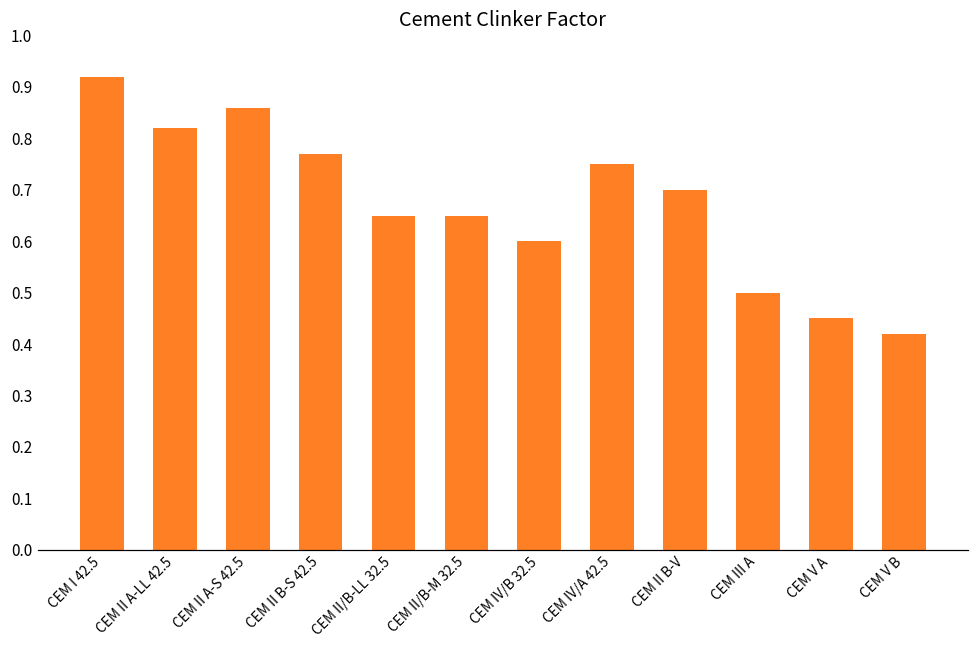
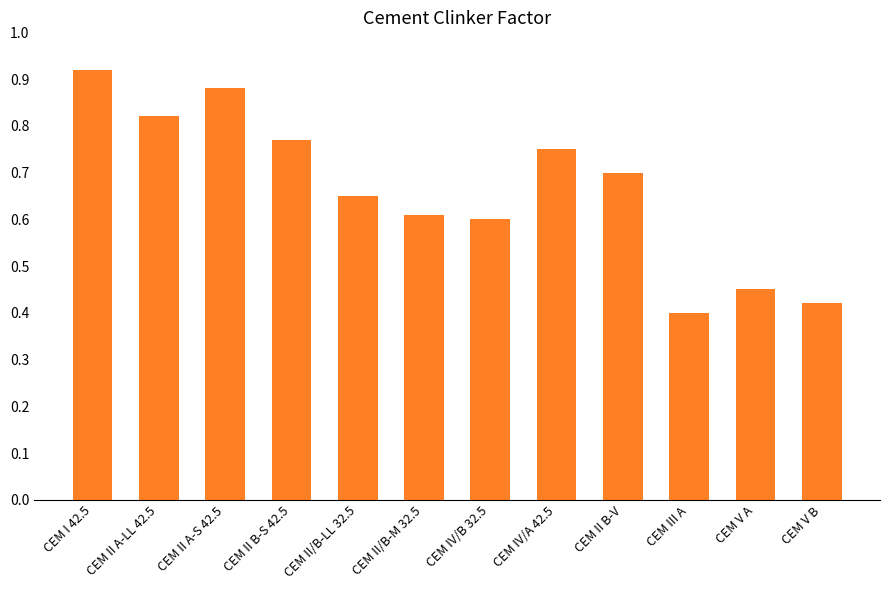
CEM II A-S 42.5: 0.86 -> 0.88
CEM II/B-M 32.5: 0.65 -> 0.61
CEM III A: 0.5 -> 0.4
